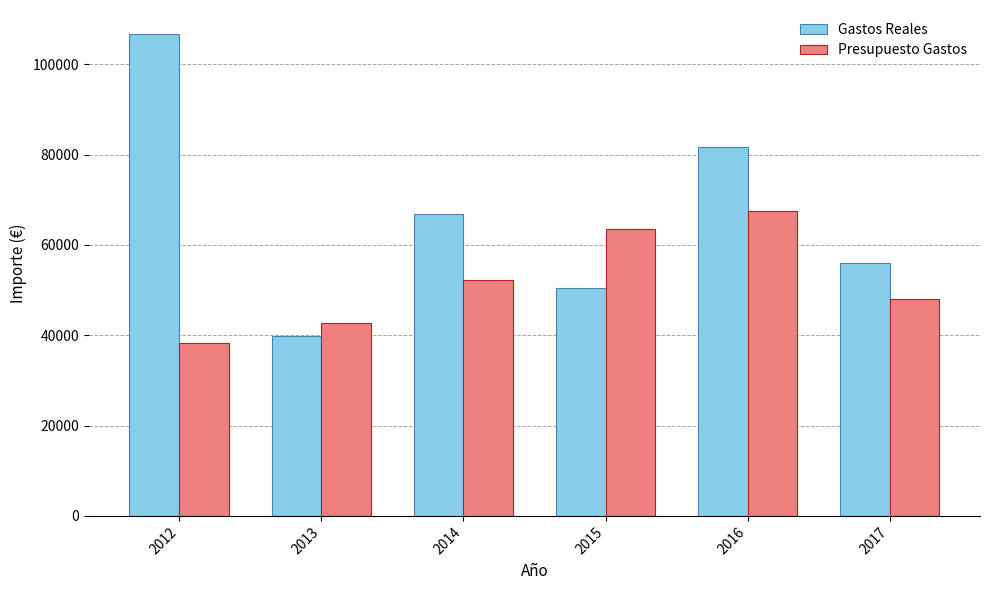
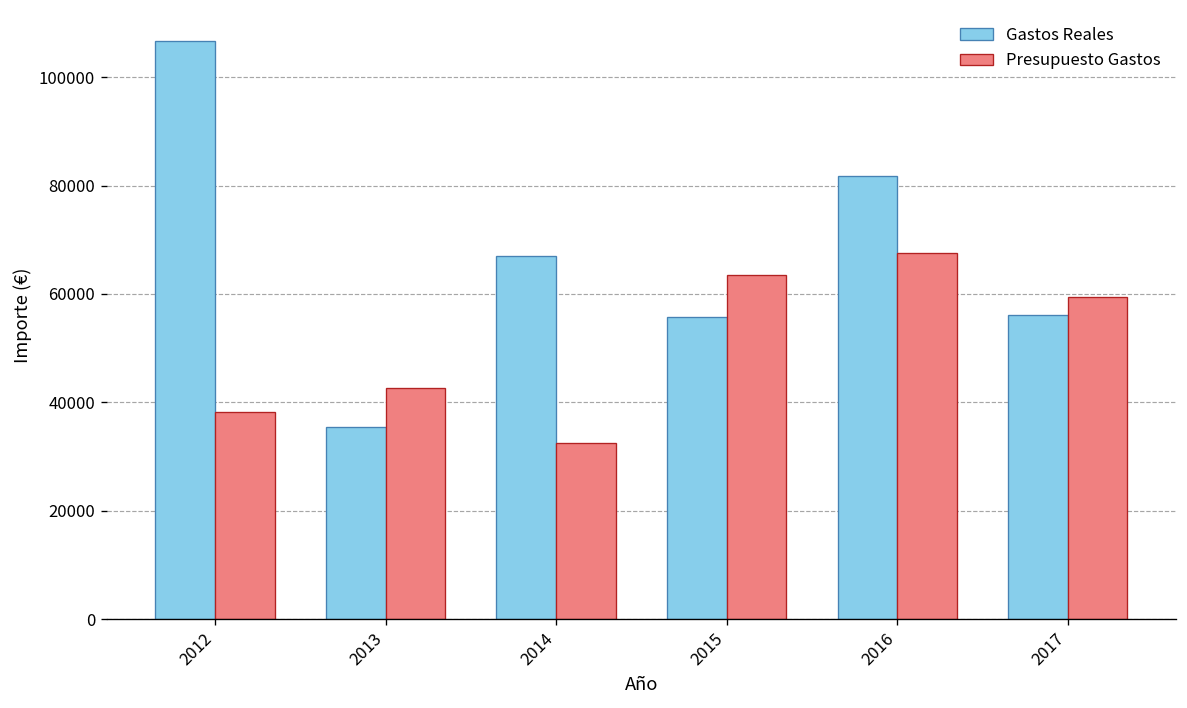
Gastos Reales, 2013: 40000 -> 36000
Presupuesto Gastos, 2014: 52000 -> 33000
Gastos Reales, 2015: 50000 -> 56000
Presupuesto Gastos, 2017: 48000 -> 59000
